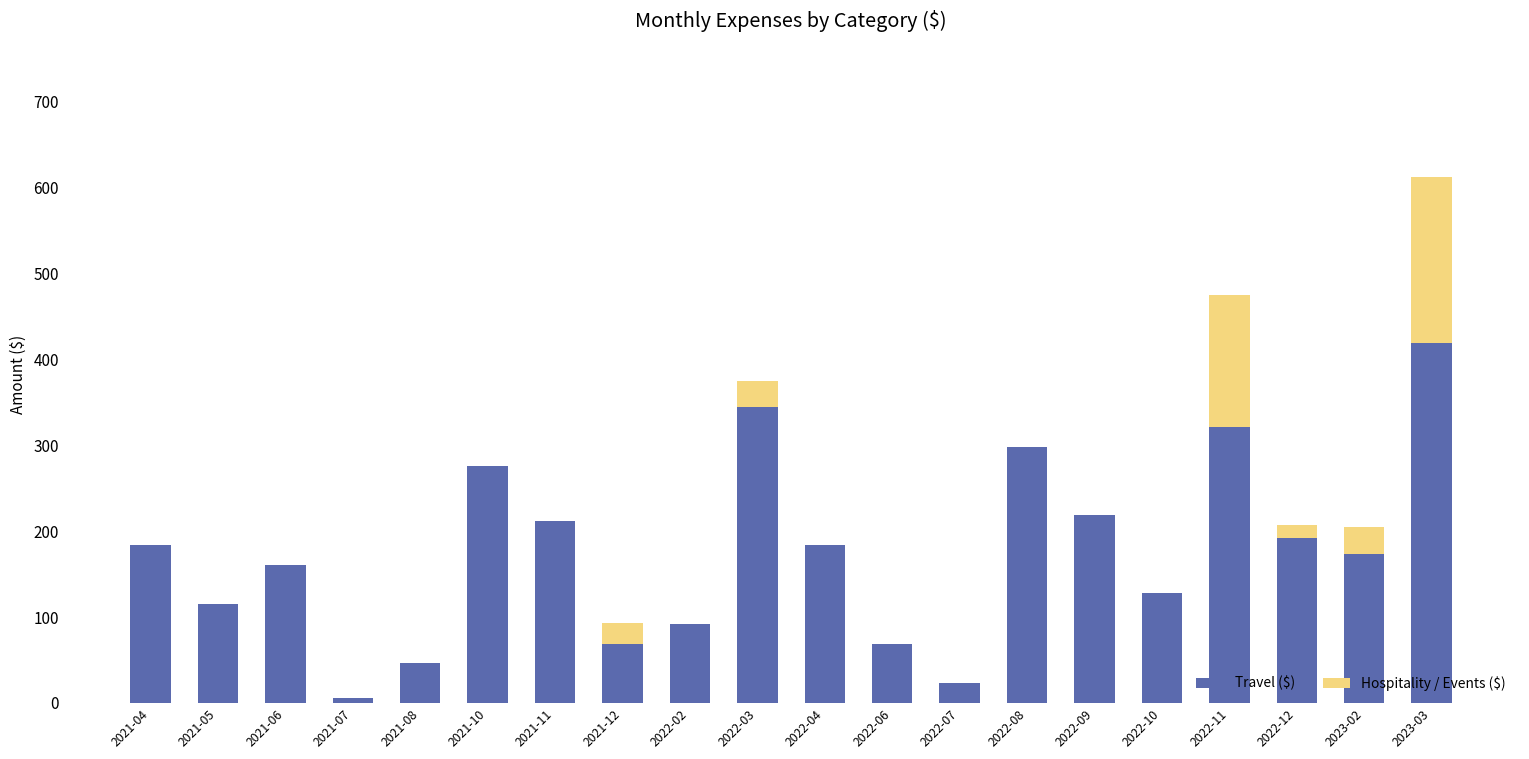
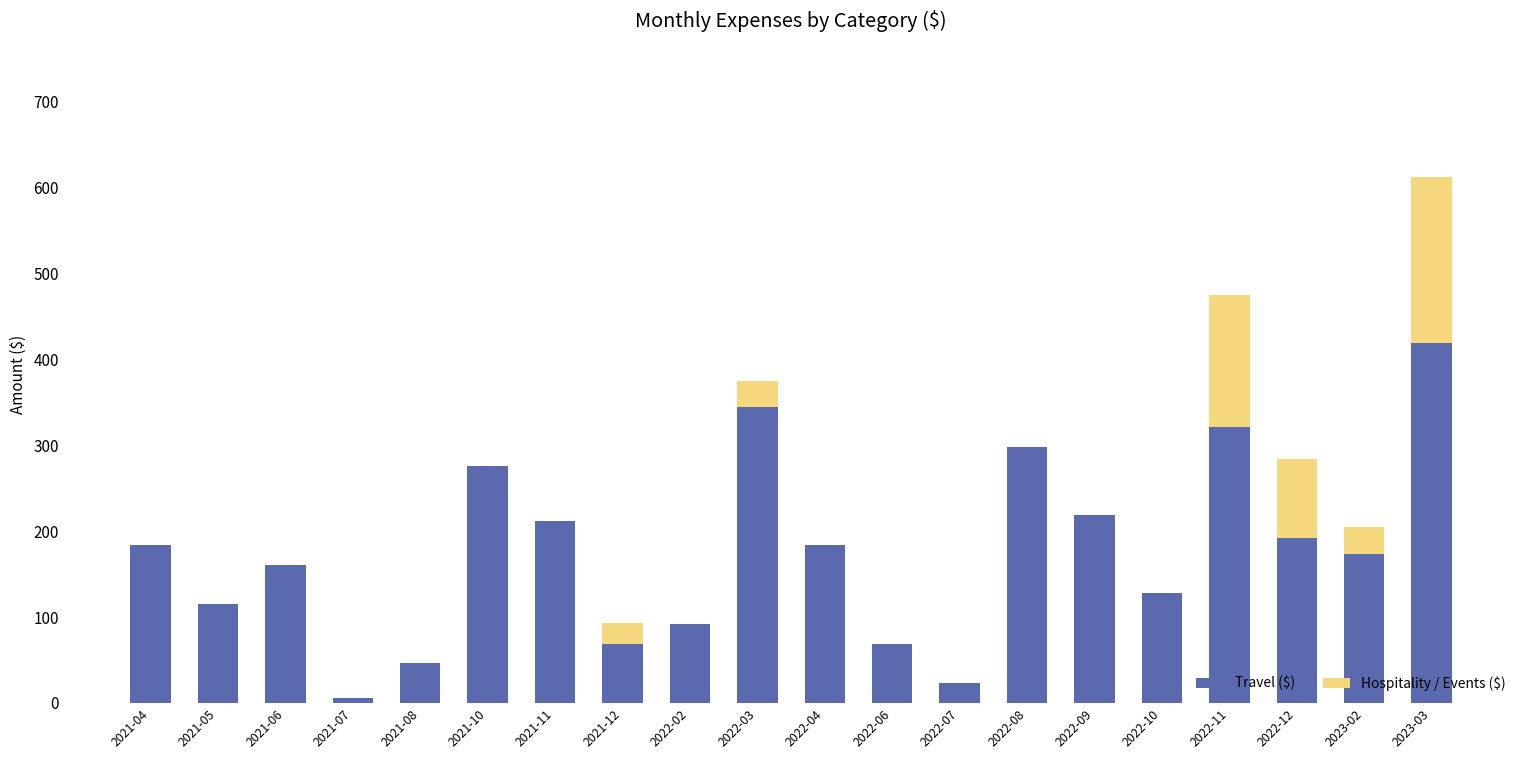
Hospitality / Events ($), 2022-12: 10 -> 90
